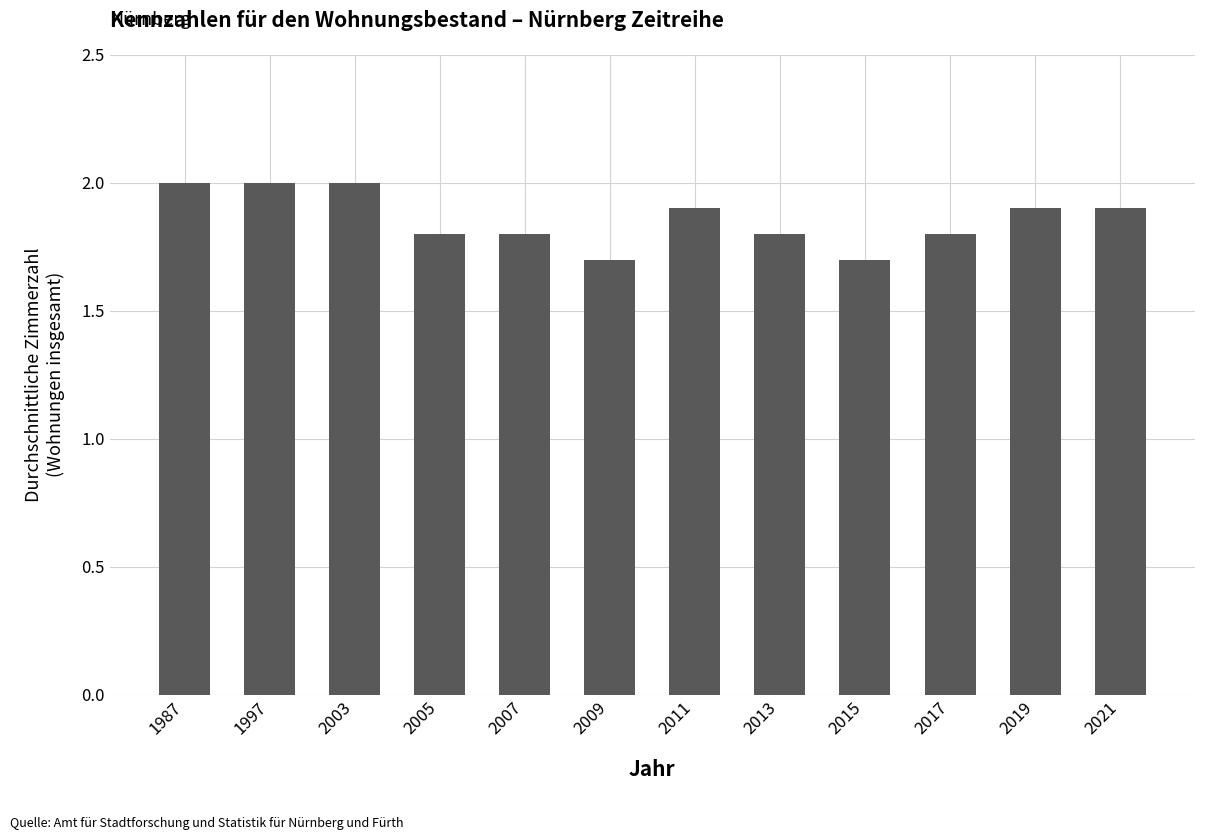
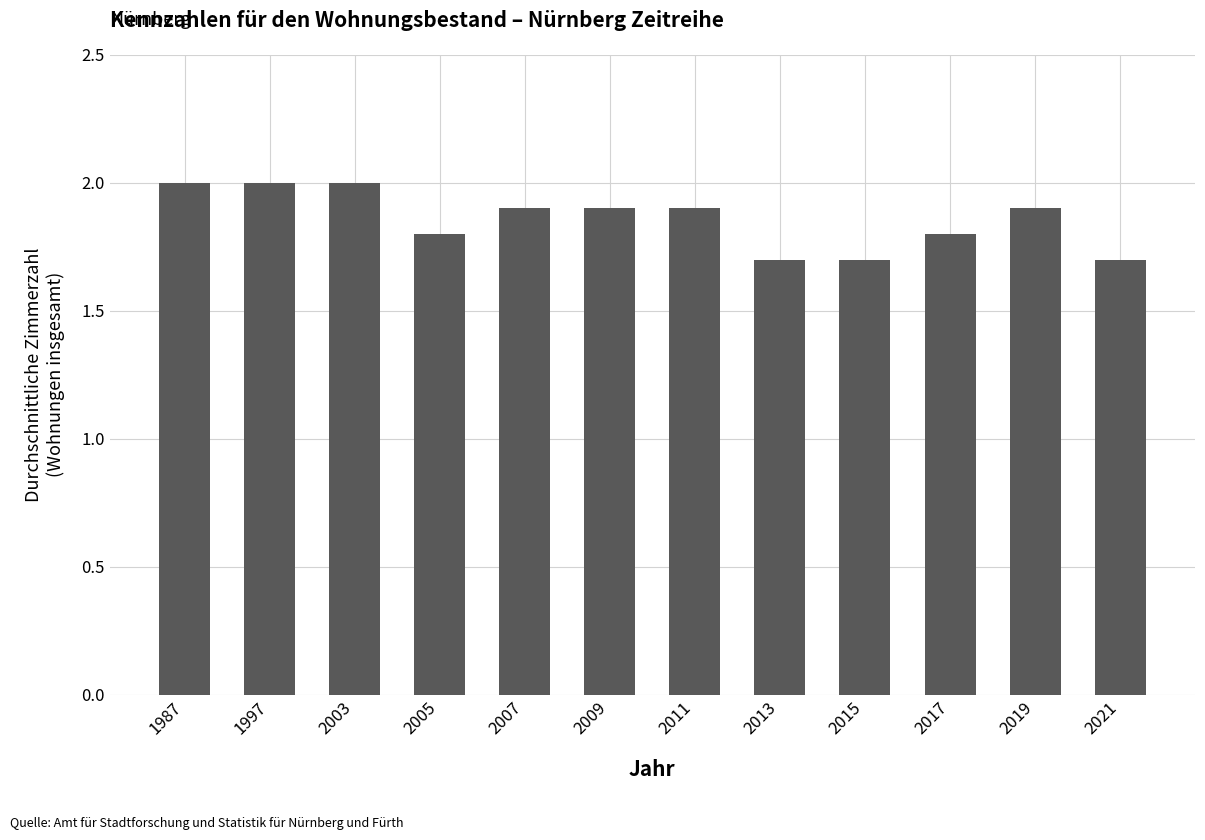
2007: 1.8 -> 1.9
2009: 1.7 -> 1.9
2013: 1.8 -> 1.7
2021: 1.9 -> 1.7
